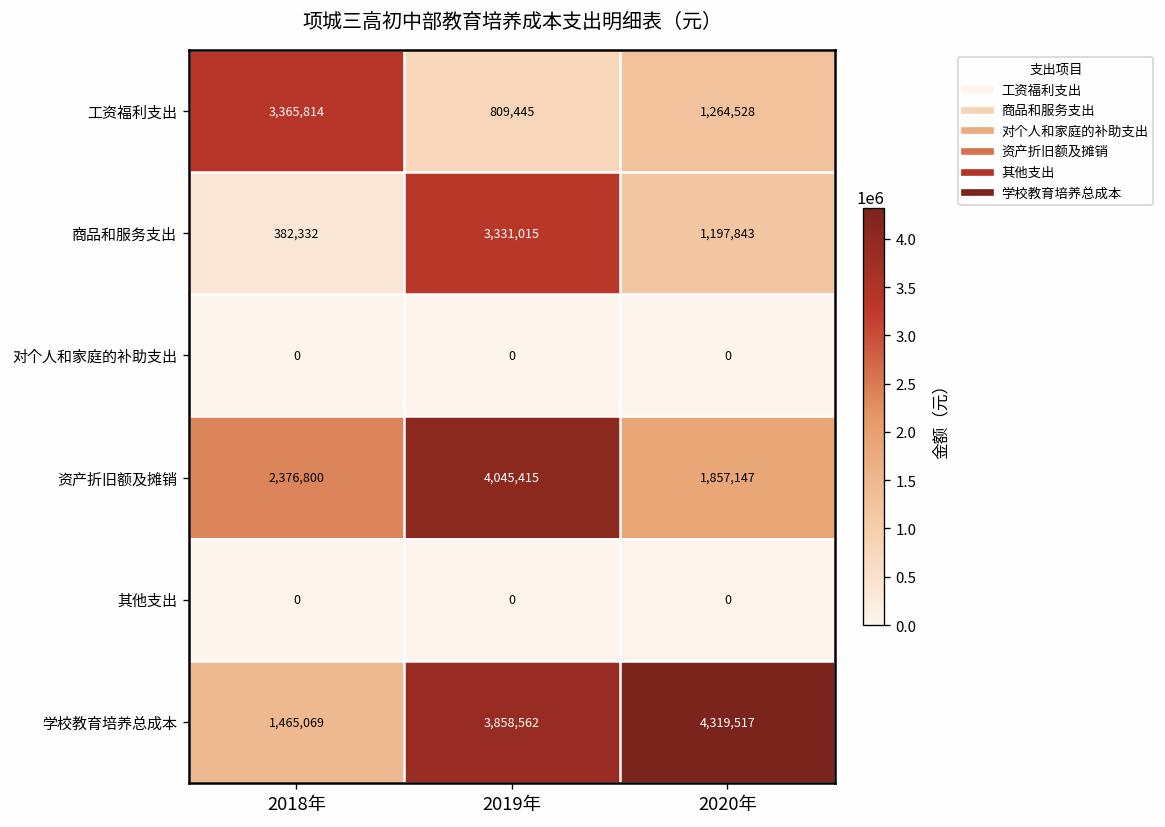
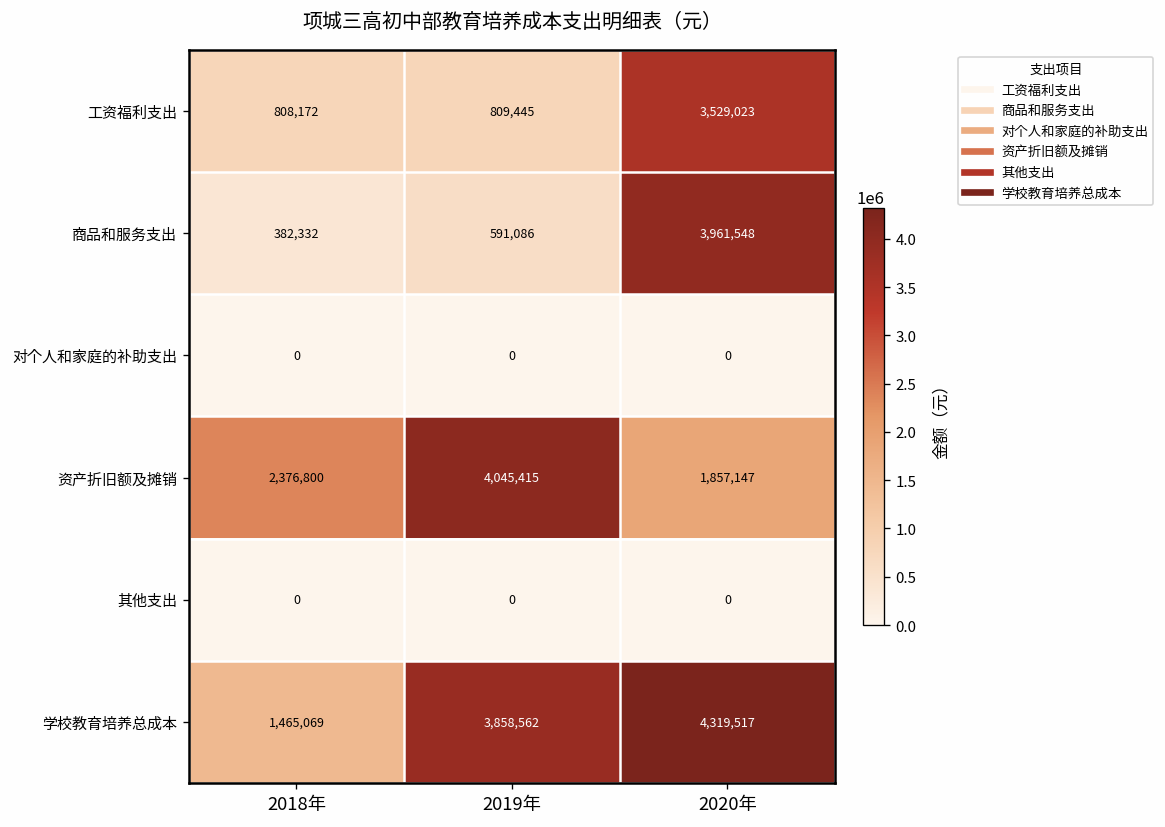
工资福利支出, 2018年: 3,365,814 -> 808,172
工资福利支出, 2020年: 1,264,528 -> 3,529,023
商品和服务支出, 2019年: 3,331,015 -> 591,086
商品和服务支出, 2020年: 1,197,843 -> 3,961,548
